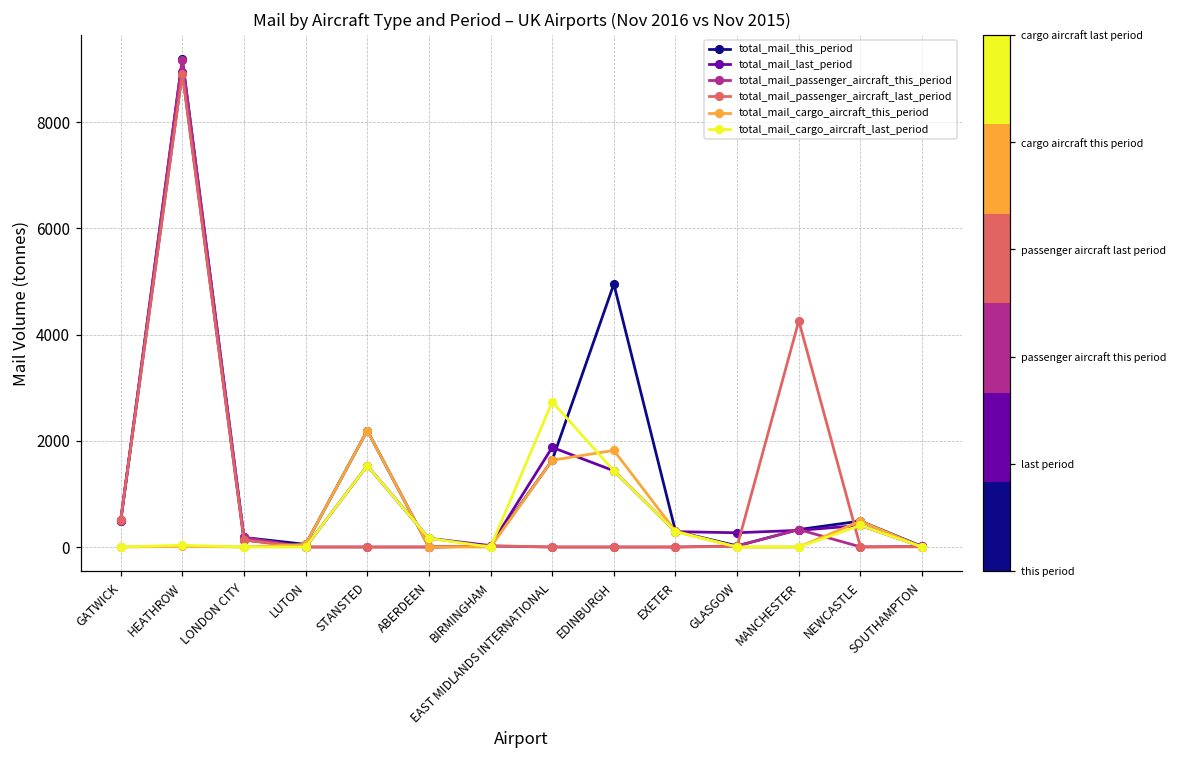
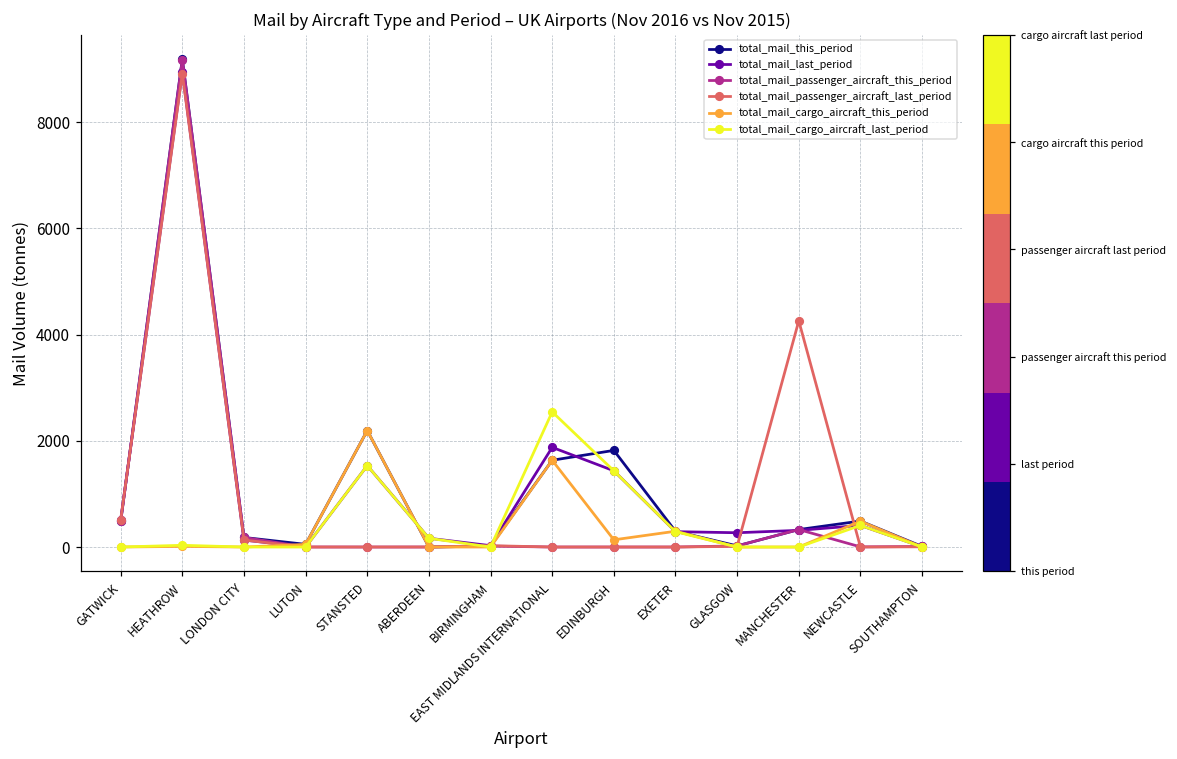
total_mail_cargo_aircraft_last_period, EAST MIDLANDS INTERNATIONAL: 2700 -> 2500
total_mail_this_period, EDINBURGH: 5000 -> 1800
total_mail_cargo_aircraft_this_period, EDINBURGH: 1800 -> 100
